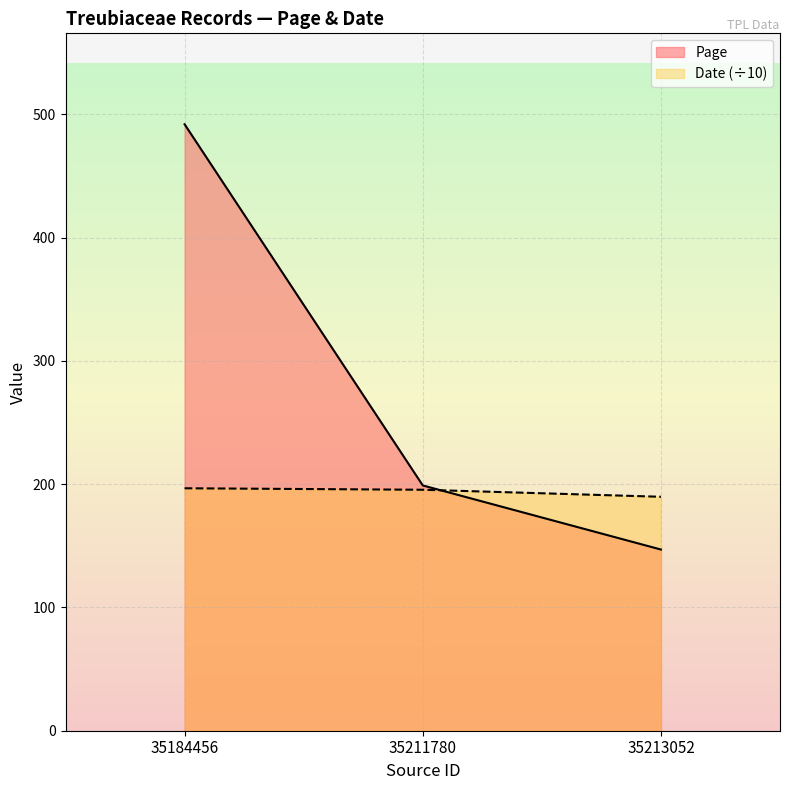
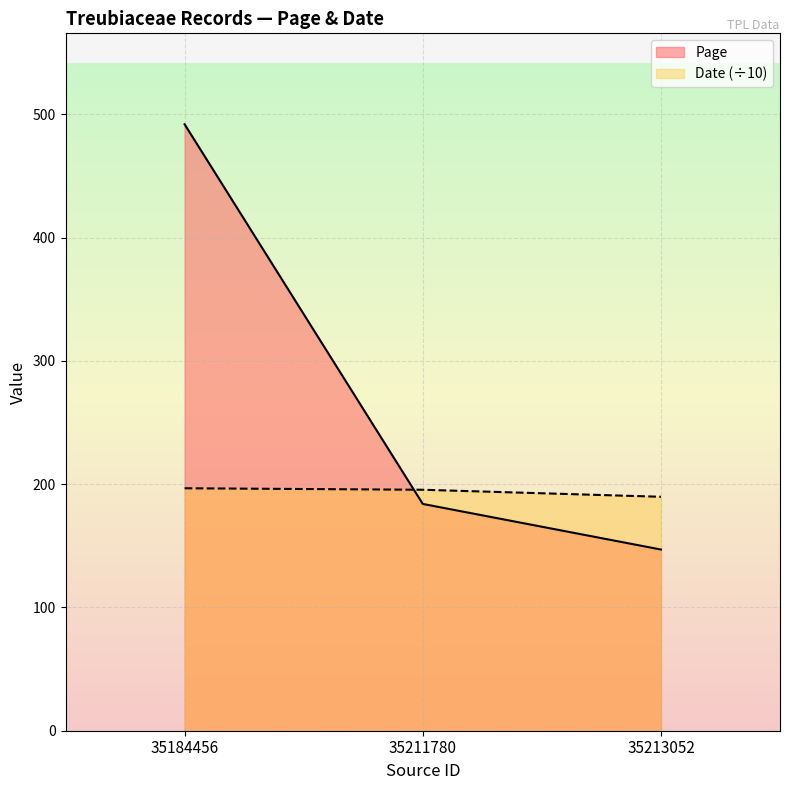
Page, 35211780: 199 -> 184
